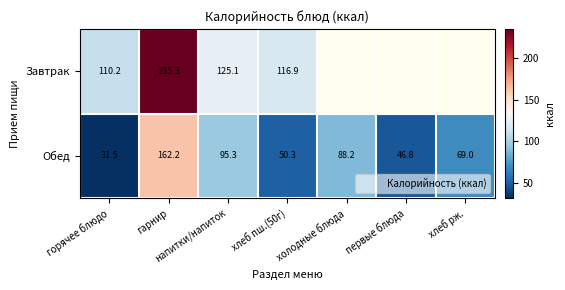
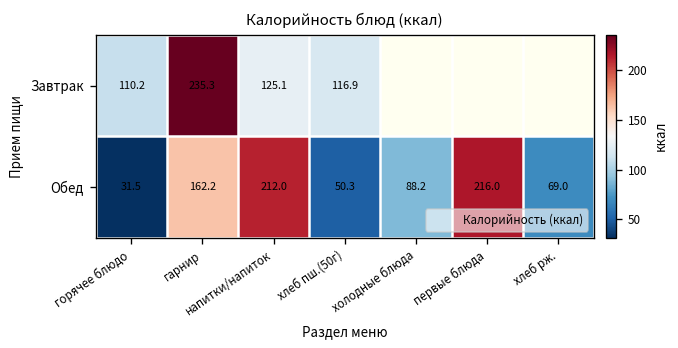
Обед, напитки/напиток: 95.3 -> 212.0
Обед, первые блюда: 46.8 -> 216.0
